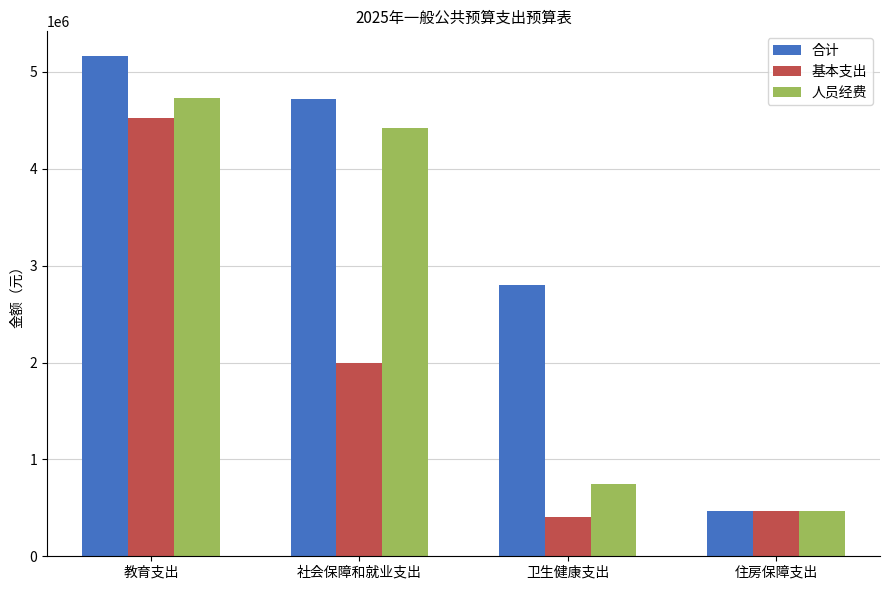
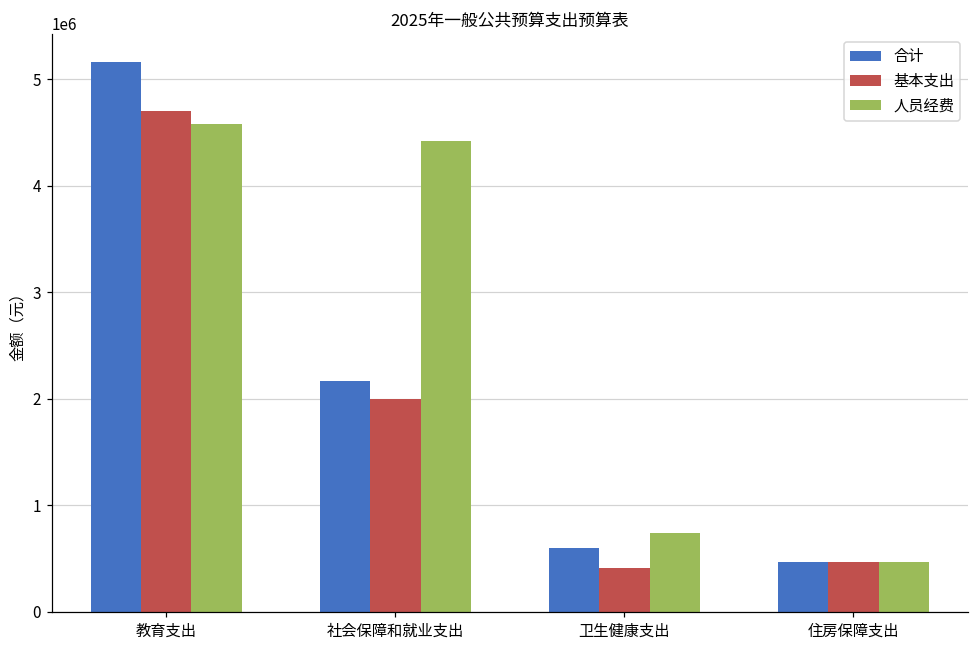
基本支出, 教育支出: 4500000 -> 4700000
人员经费, 教育支出: 4700000 -> 4600000
合计, 社会保障和就业支出: 4700000 -> 2200000
合计, 卫生健康支出: 2800000 -> 600000
